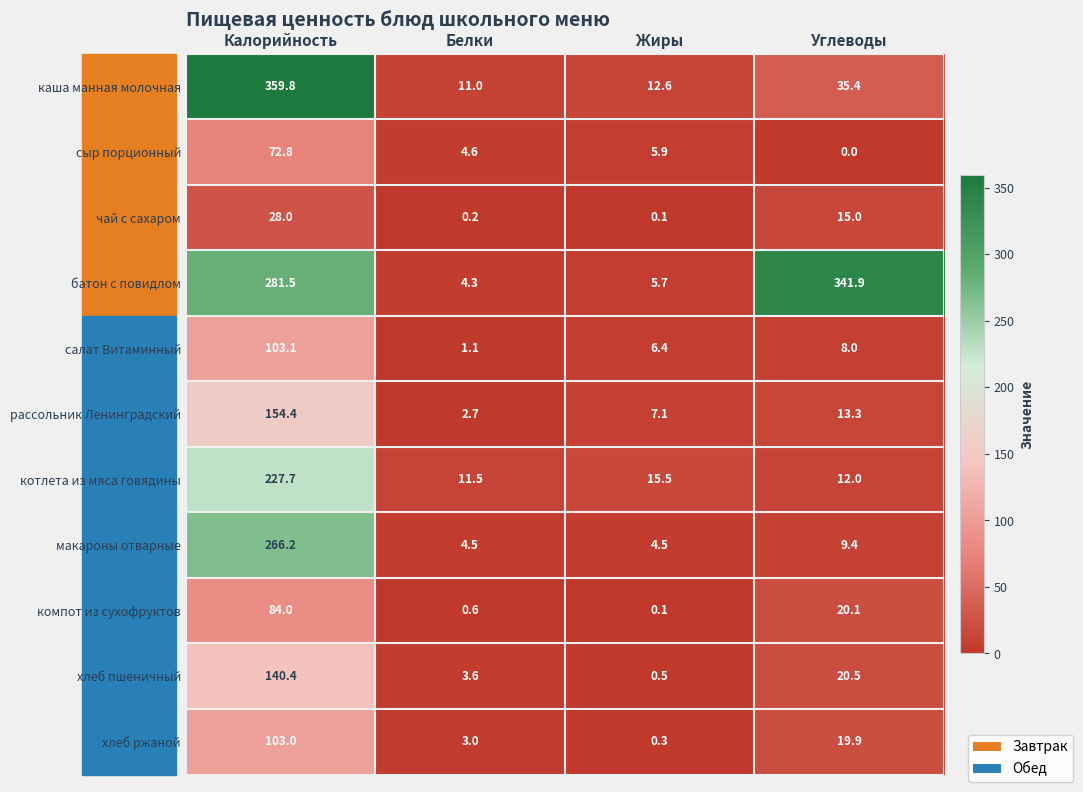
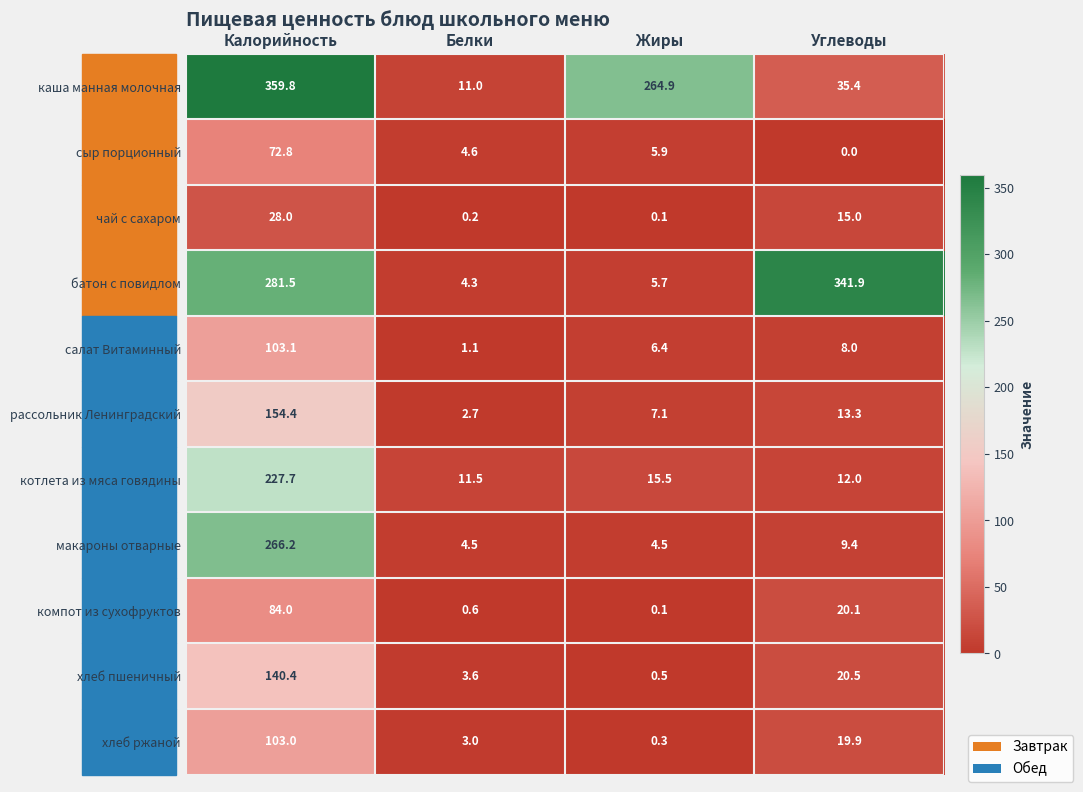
каша манная молочная, Жиры: 12.6 -> 264.9
